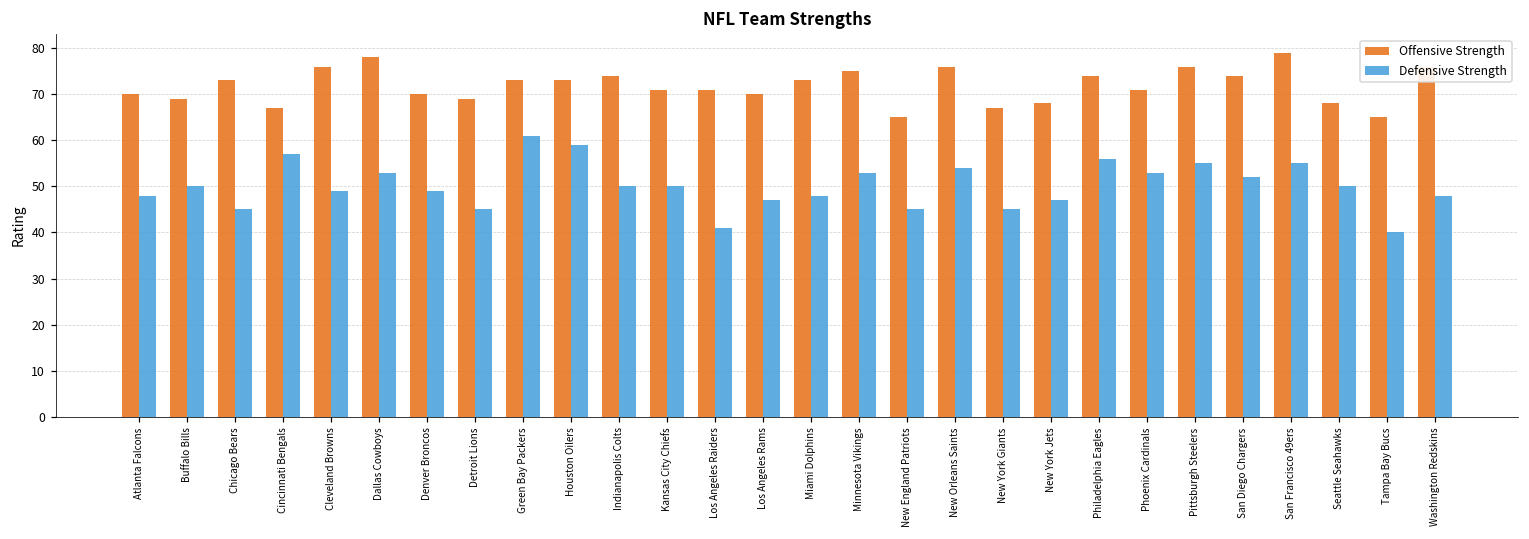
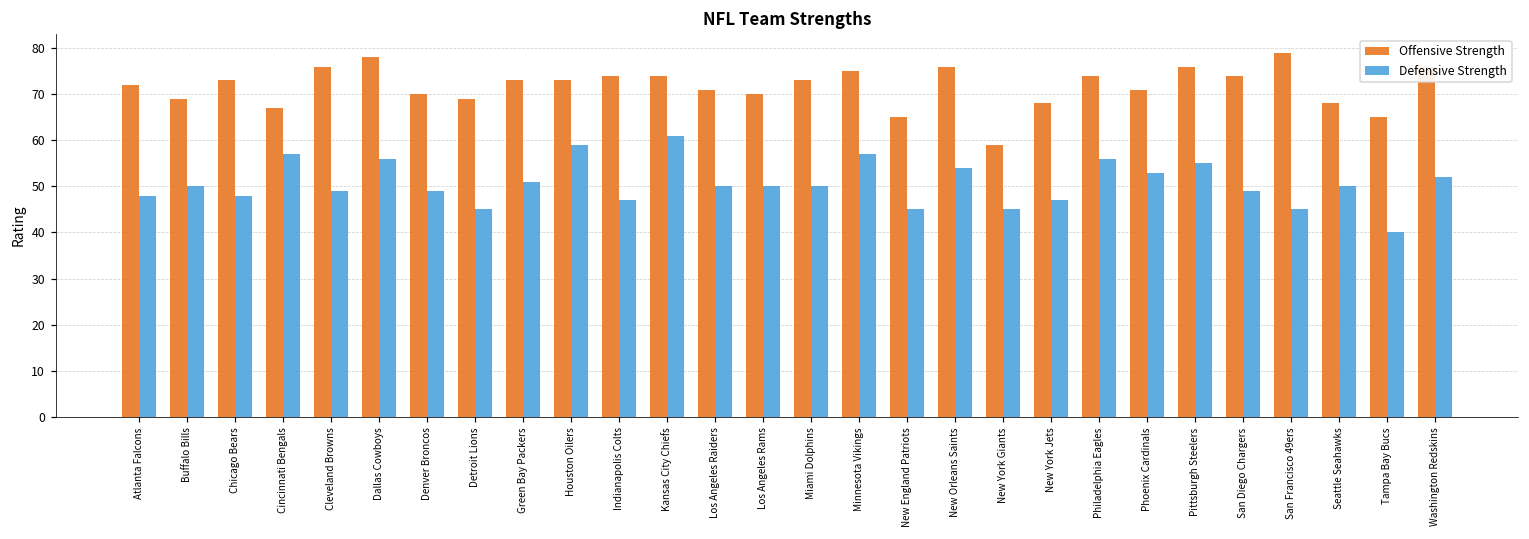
Offensive Strength, Atlanta Falcons: 70 -> 72
Defensive Strength, Chicago Bears: 45 -> 48
Defensive Strength, Dallas Cowboys: 53 -> 56
Defensive Strength, Green Bay Packers: 61 -> 51
Defensive Strength, Indianapolis Colts: 50 -> 47
Offensive Strength, Kansas City Chiefs: 71 -> 74
Defensive Strength, Kansas City Chiefs: 50 -> 61
Defensive Strength, Los Angeles Raiders: 41 -> 50
Defensive Strength, Los Angeles Rams: 47 -> 50
Defensive Strength, Miami Dolphins: 48 -> 50
Defensive Strength, Minnesota Vikings: 53 -> 57
Offensive Strength, New York Giants: 67 -> 59
Defensive Strength, San Diego Chargers: 52 -> 49
Defensive Strength, San Francisco 49ers: 55 -> 45
Defensive Strength, Washington Redskins: 48 -> 52
